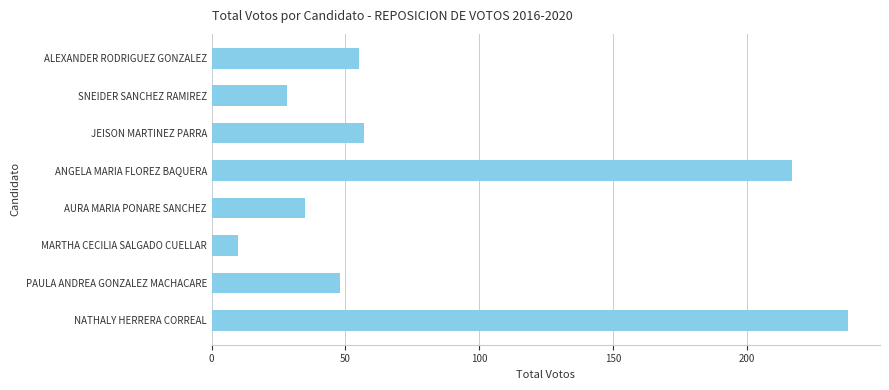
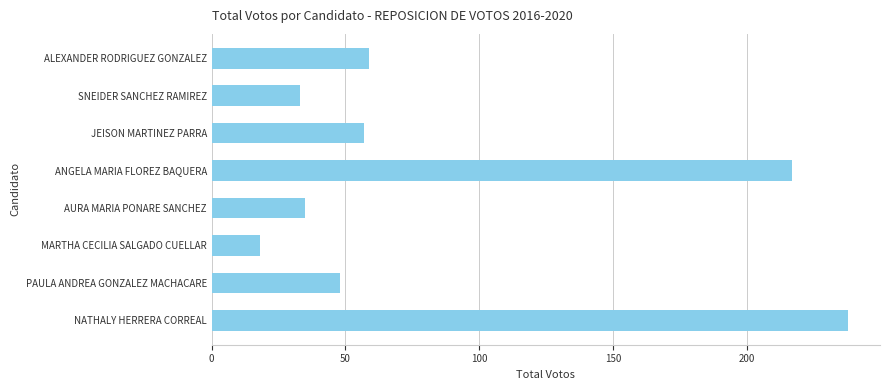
ALEXANDER RODRIGUEZ GONZALEZ: 55 -> 59
SNEIDER SANCHEZ RAMIREZ: 28 -> 33
MARTHA CECILIA SALGADO CUELLAR: 10 -> 18
